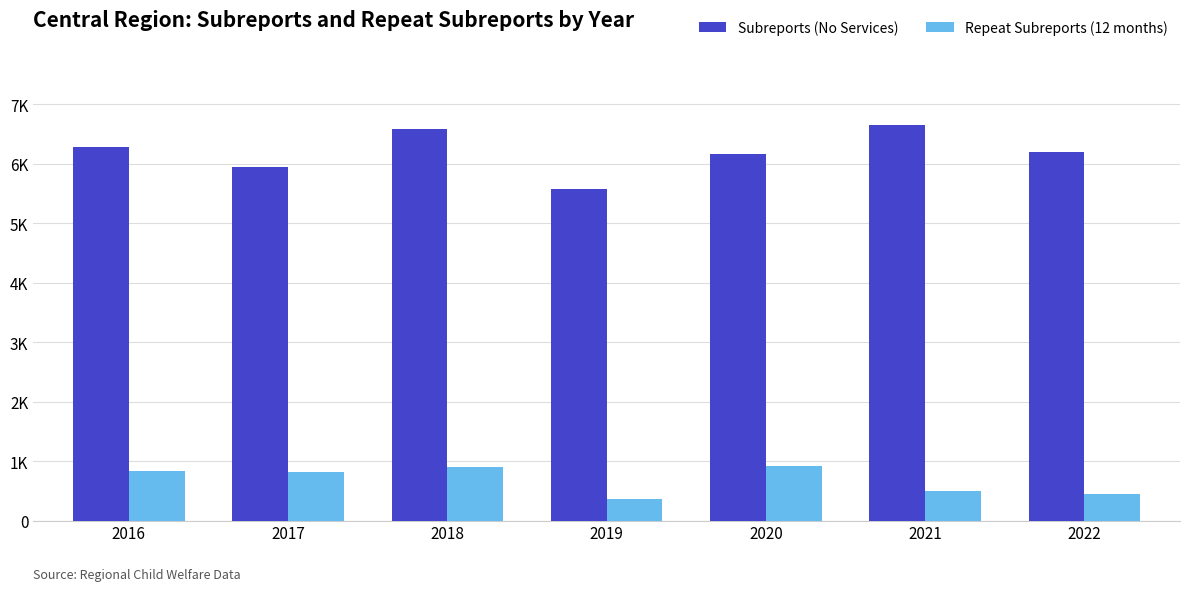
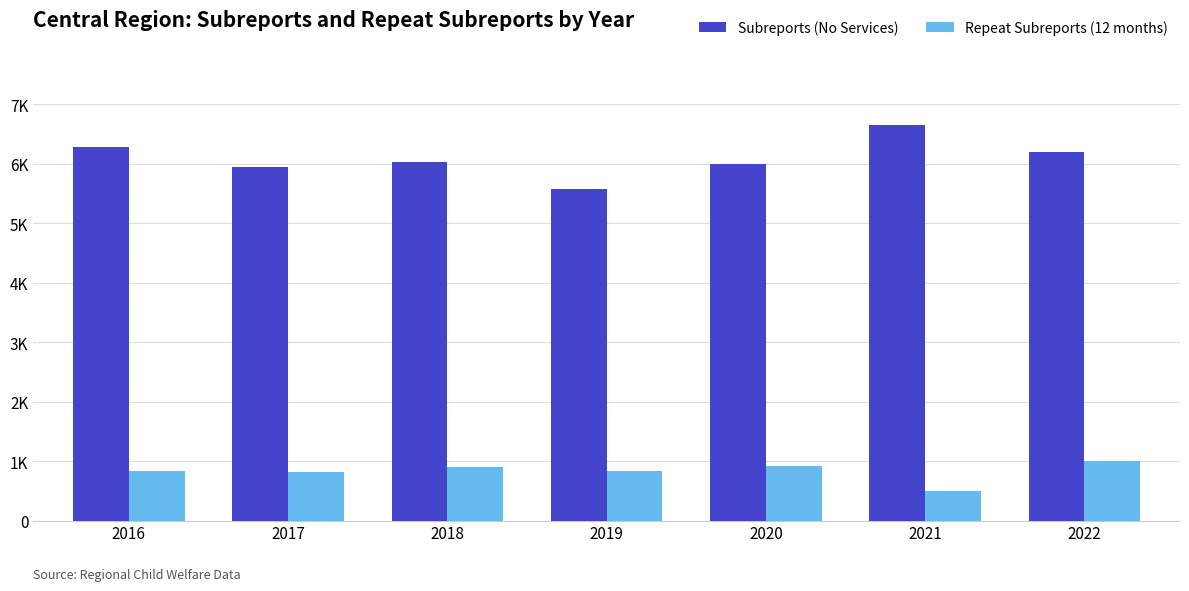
Subreports (No Services), 2018: 6600 -> 6000
Repeat Subreports (12 months), 2019: 400 -> 800
Subreports (No Services), 2020: 6200 -> 6000
Repeat Subreports (12 months), 2022: 500 -> 1000
